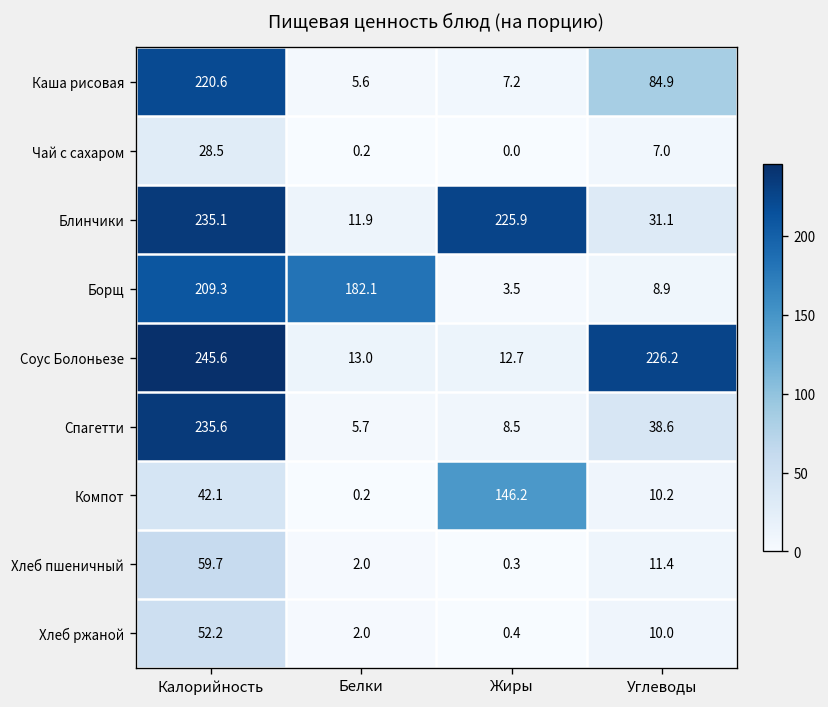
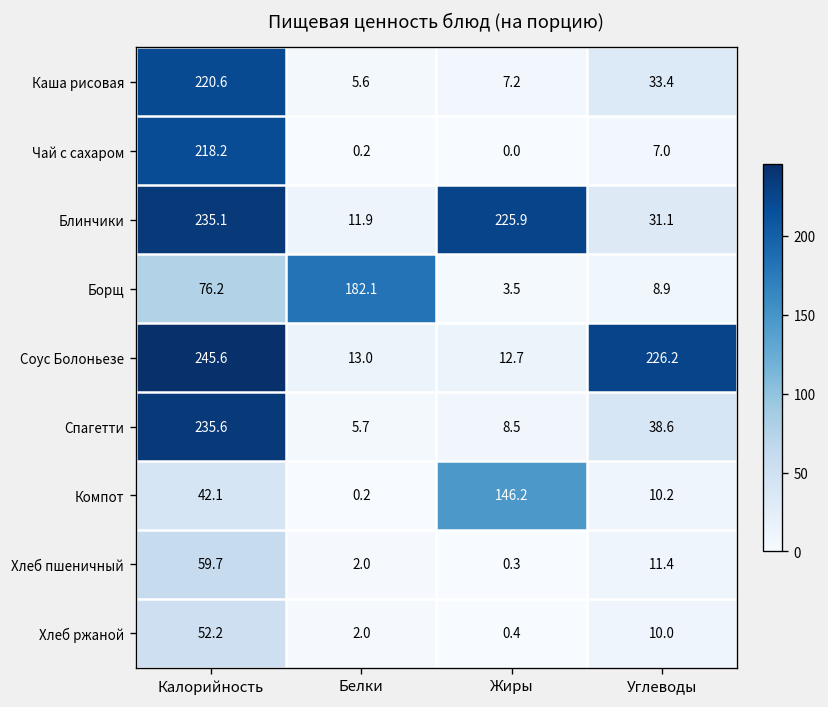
Каша рисовая, Углеводы: 84.9 -> 33.4
Чай с сахаром, Калорийность: 28.5 -> 218.2
Борщ, Калорийность: 209.3 -> 76.2
